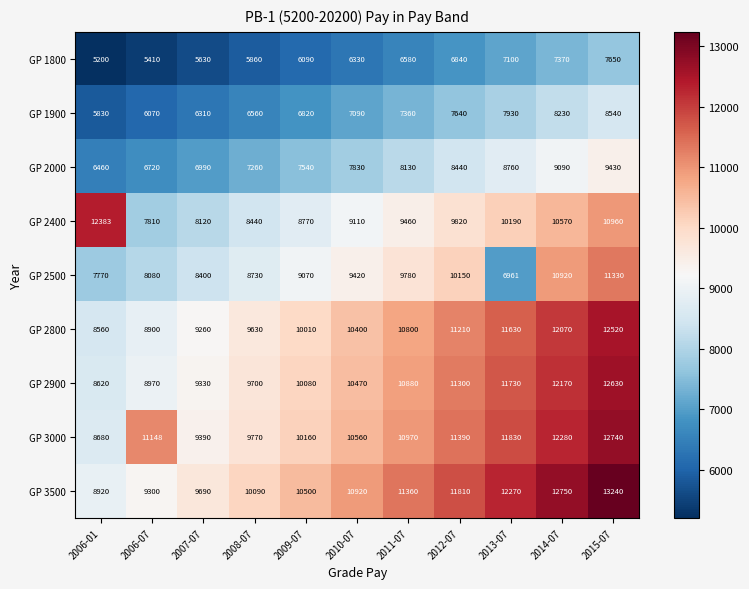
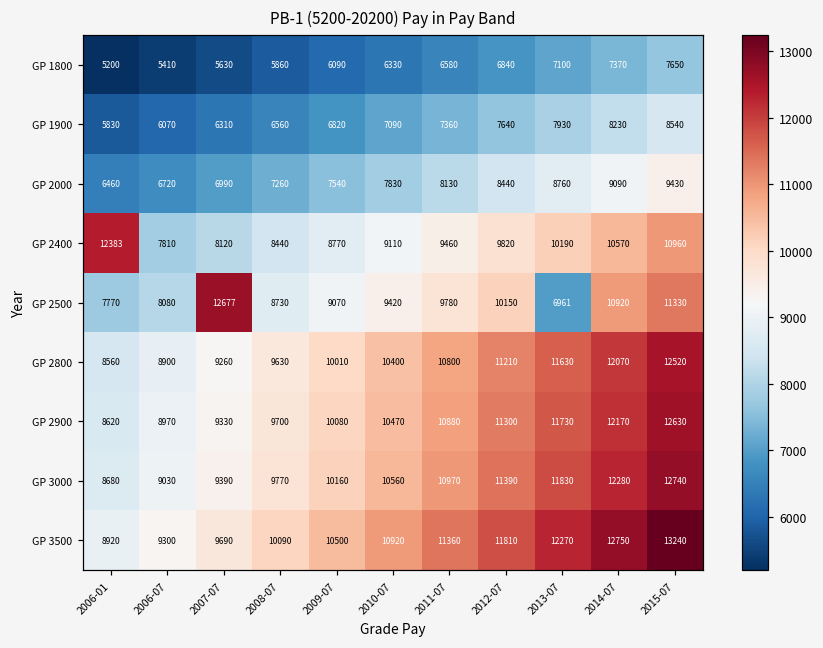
GP 2500, 2007-07: 8400 -> 12677
GP 3000, 2006-07: 11148 -> 9030
